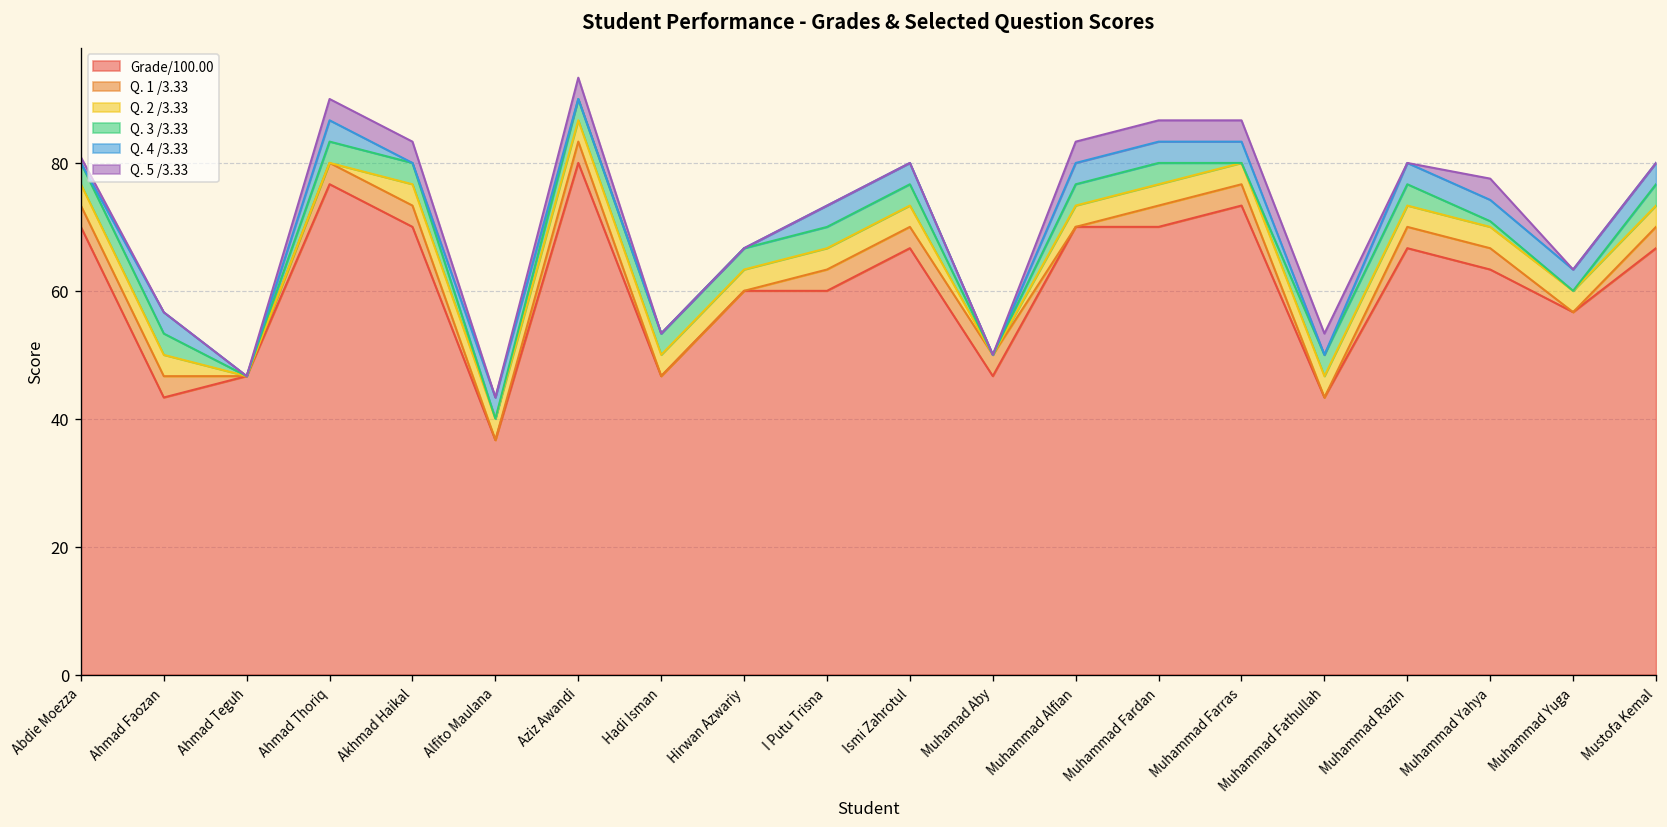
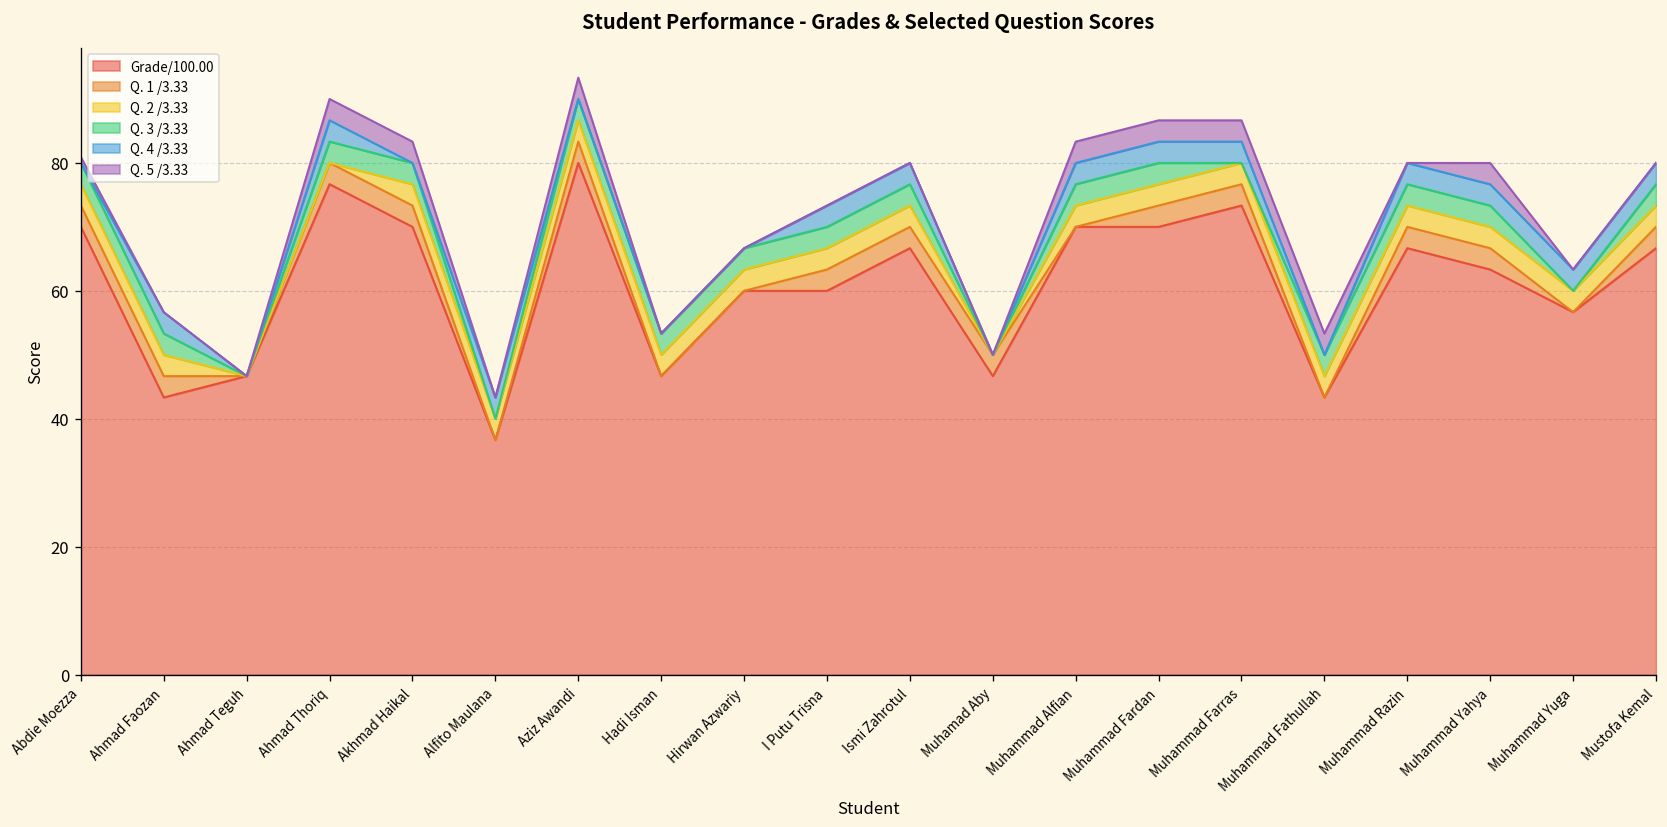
Q. 3 /3.33, Muhammad Yahya: 1 -> 3
